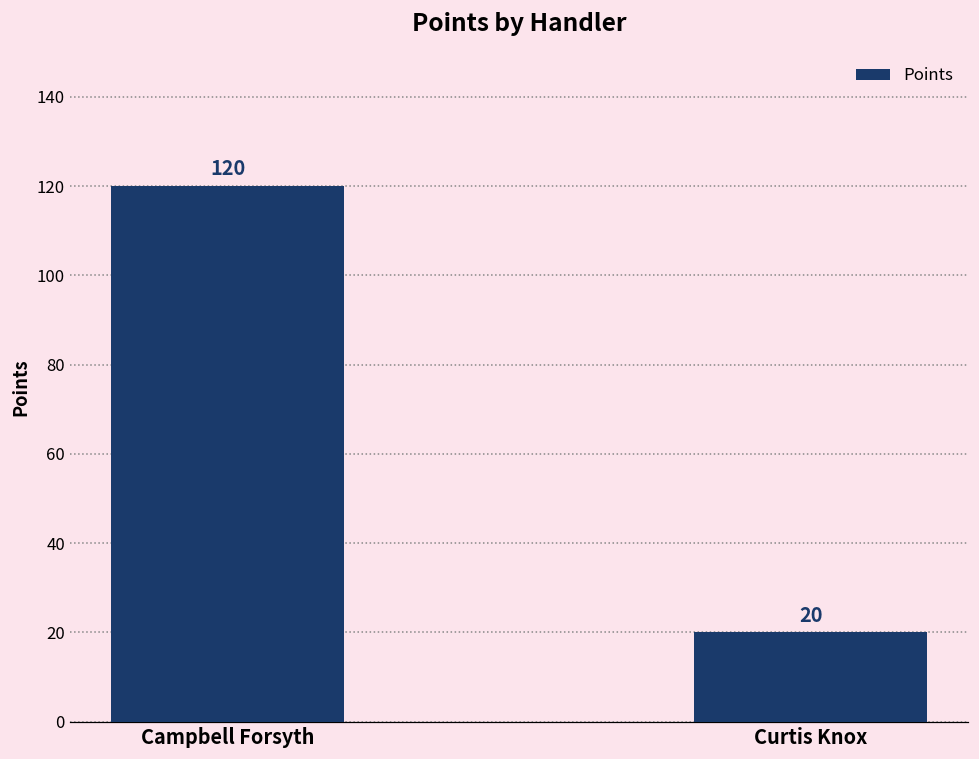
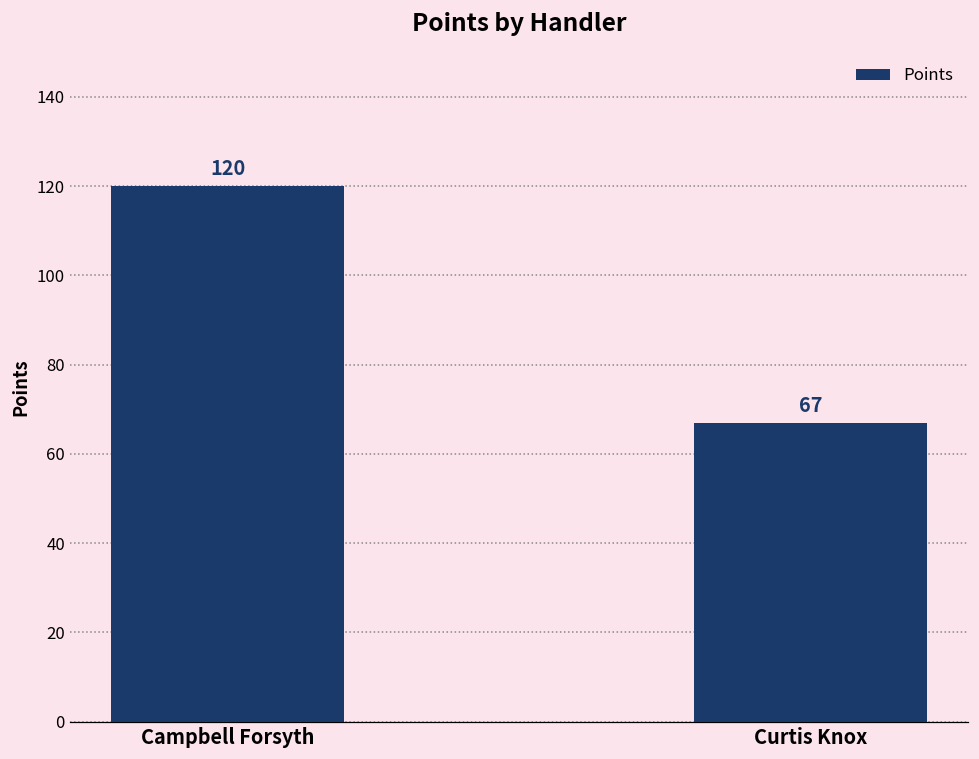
Curtis Knox: 20 -> 67
